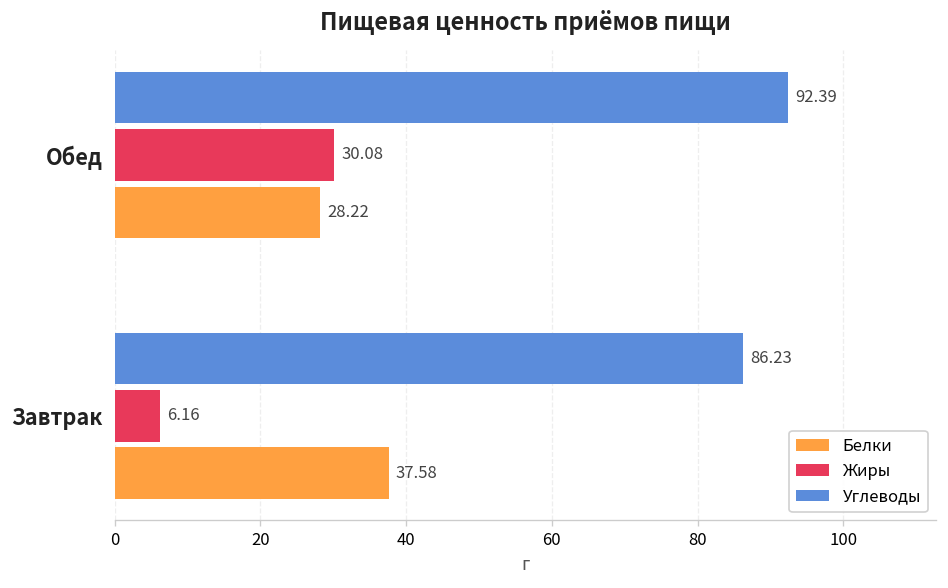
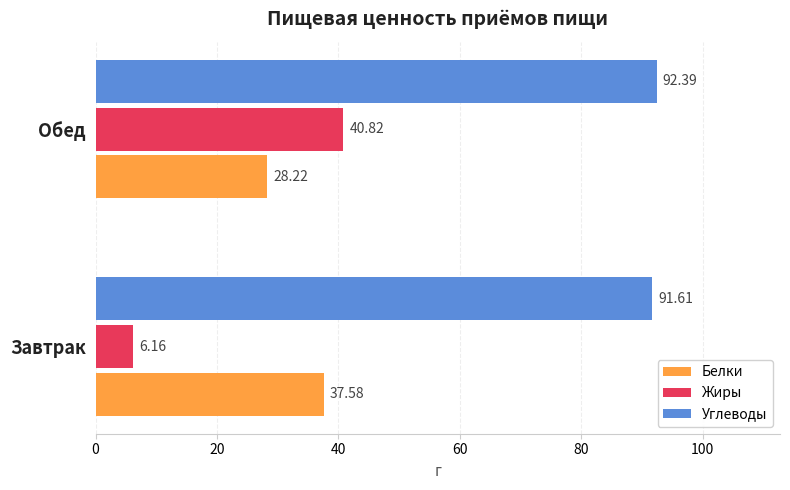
Жиры, Обед: 30.08 -> 40.82
Углеводы, Завтрак: 86.23 -> 91.61
